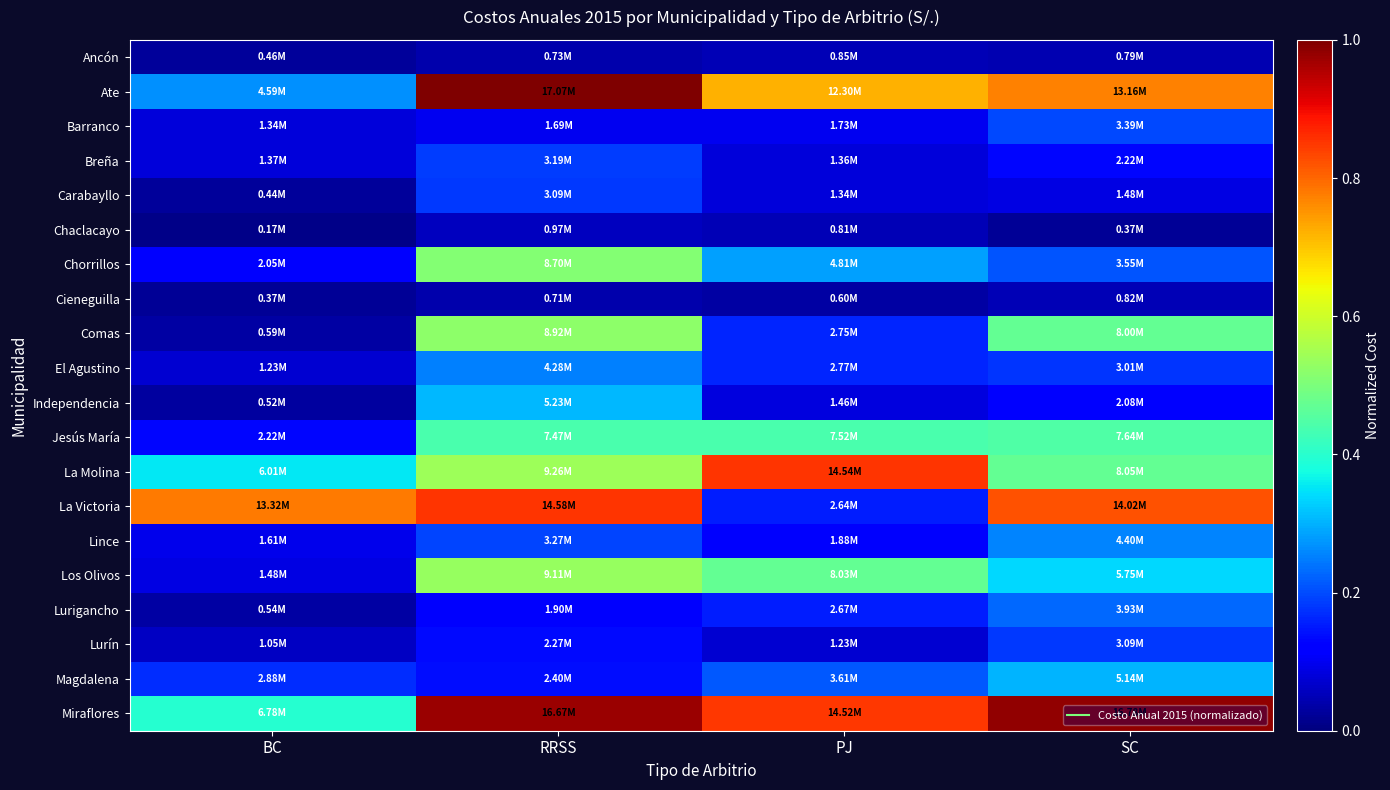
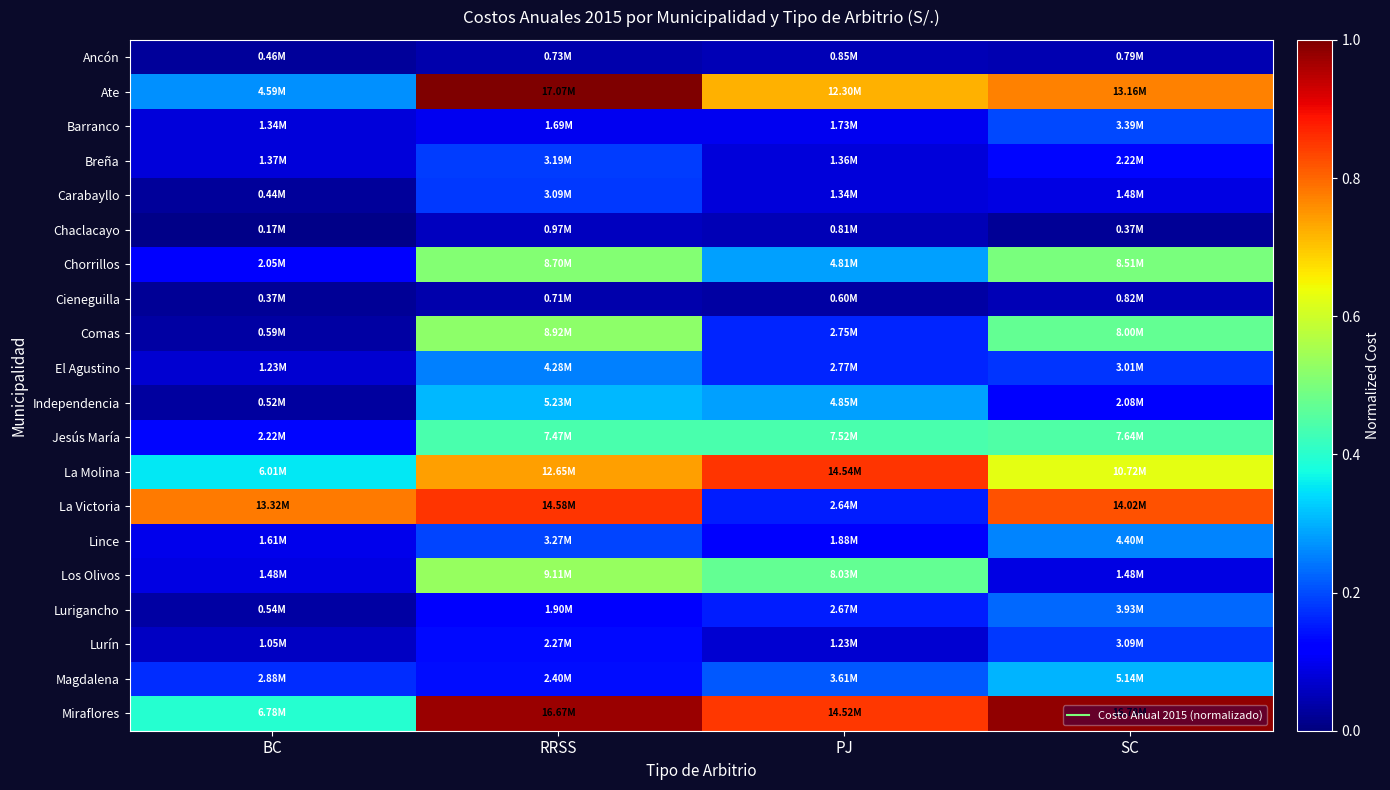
Chorrillos, SC: 3.55M -> 8.51M
Independencia, PJ: 1.46M -> 4.85M
La Molina, RRSS: 9.26M -> 12.65M
La Molina, SC: 8.05M -> 10.72M
Los Olivos, SC: 5.75M -> 1.48M
